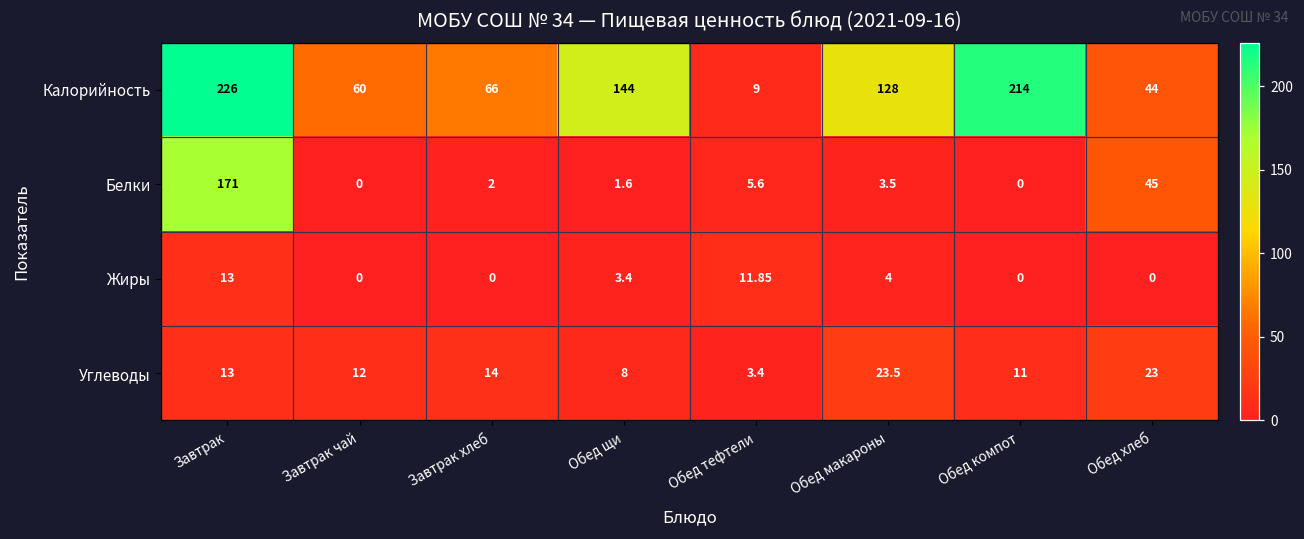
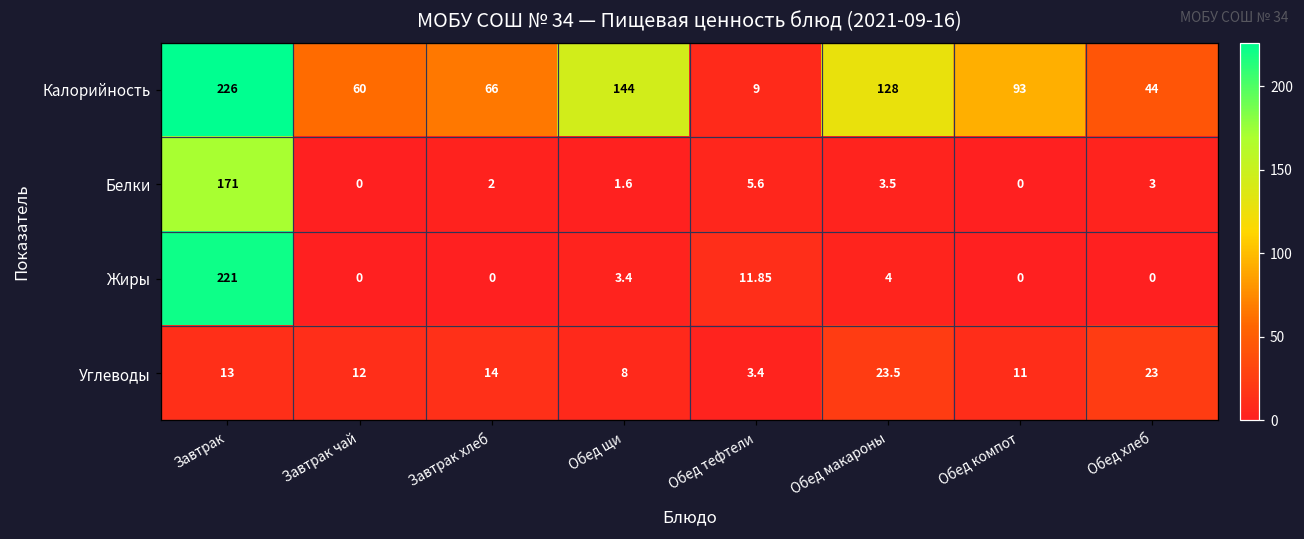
Калорийность, Обед компот: 214 -> 93
Белки, Обед хлеб: 45 -> 3
Жиры, Завтрак: 13 -> 221
